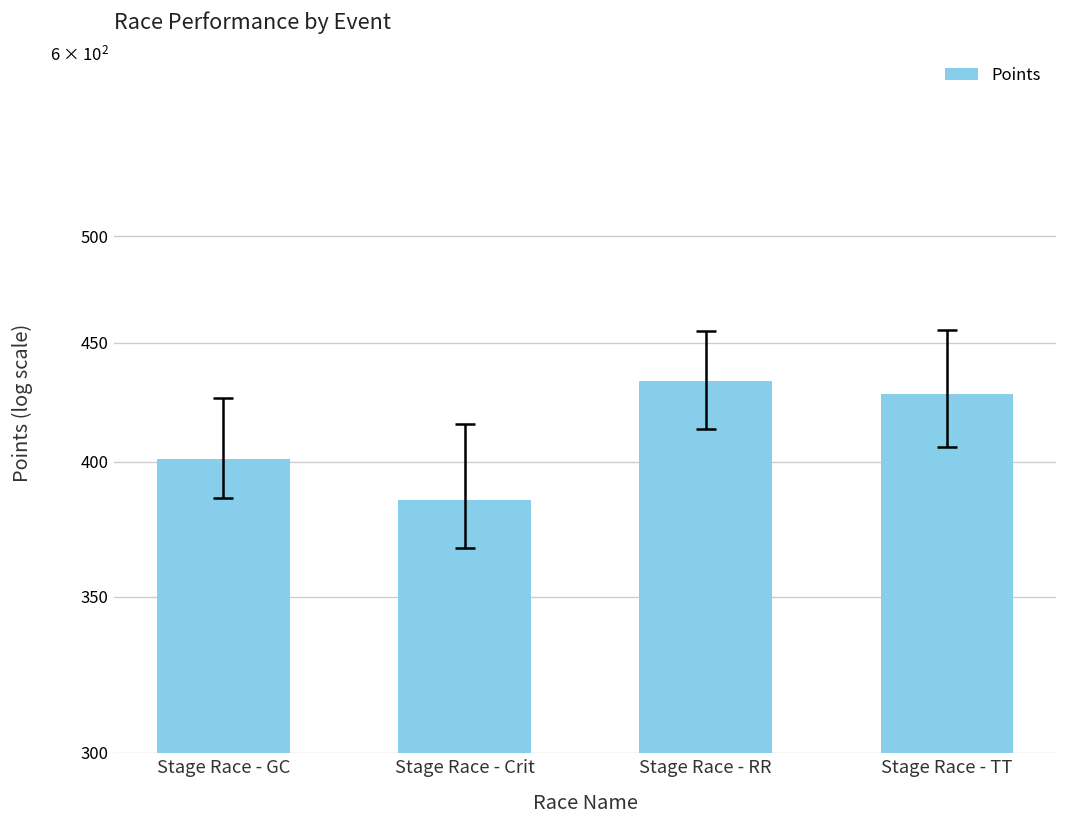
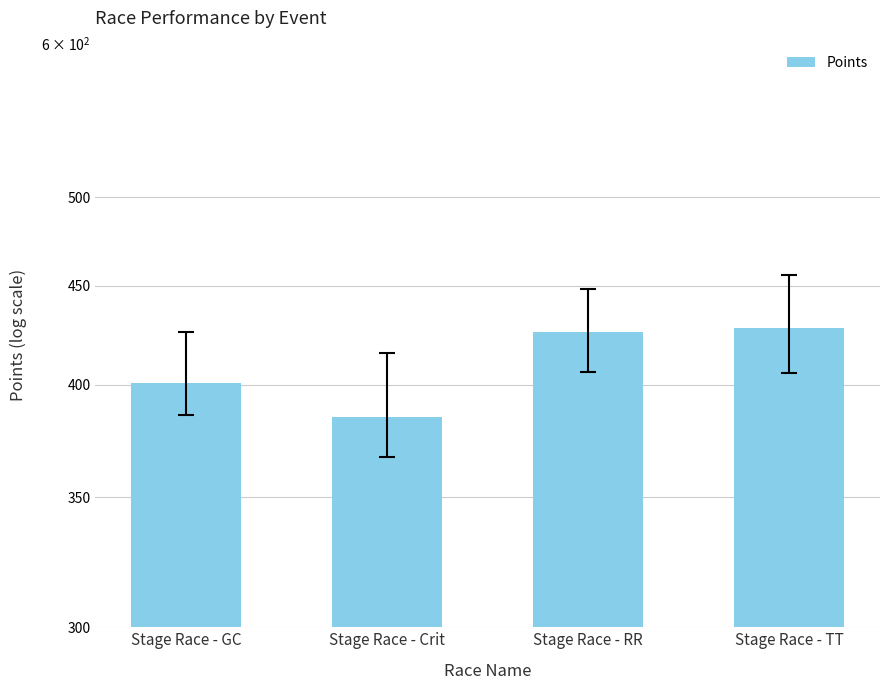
Points, Stage Race - RR: 433 -> 426
